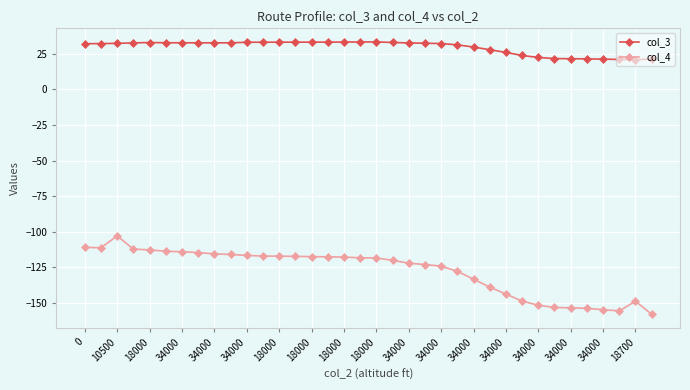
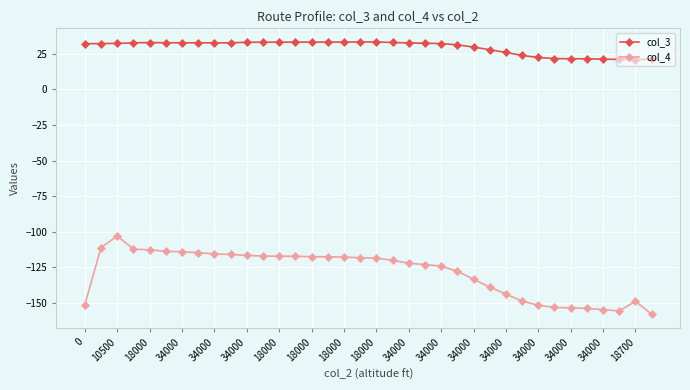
col_4, 0: -111 -> -151
